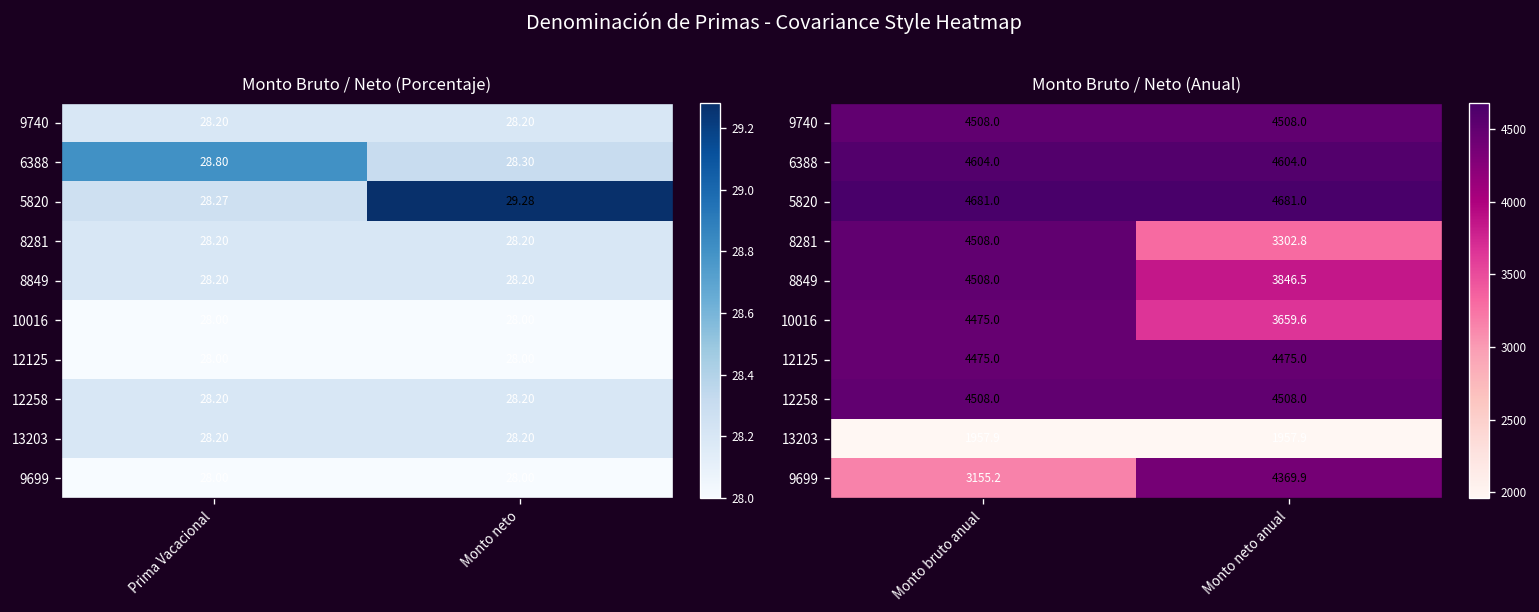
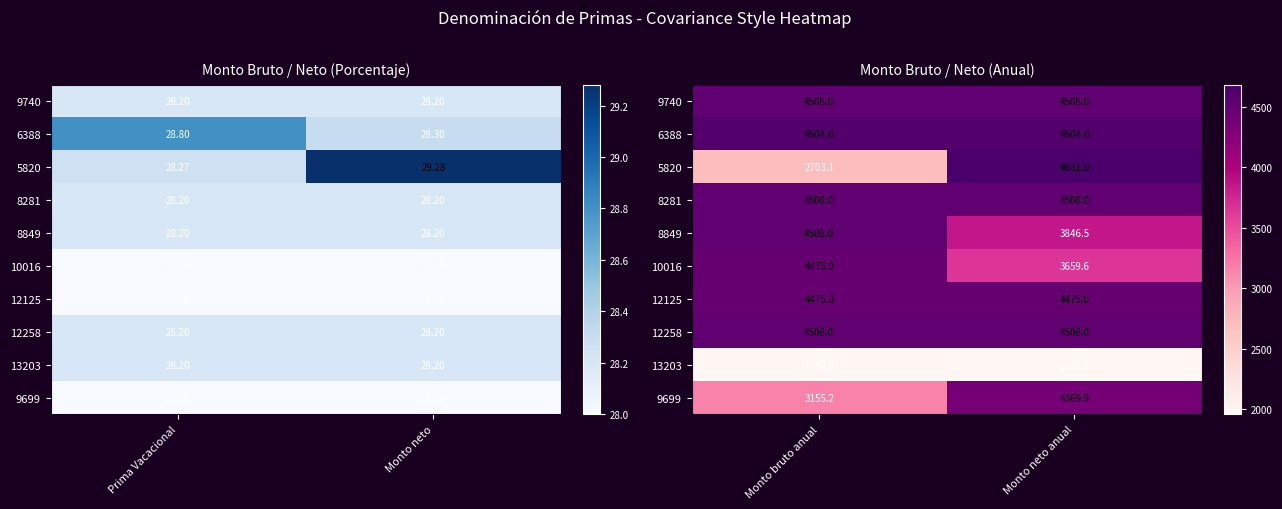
Monto Bruto / Neto (Anual), 5820, Monto bruto anual: 4681.0 -> 2703.1
Monto Bruto / Neto (Anual), 8281, Monto neto anual: 3302.8 -> 4508.0
